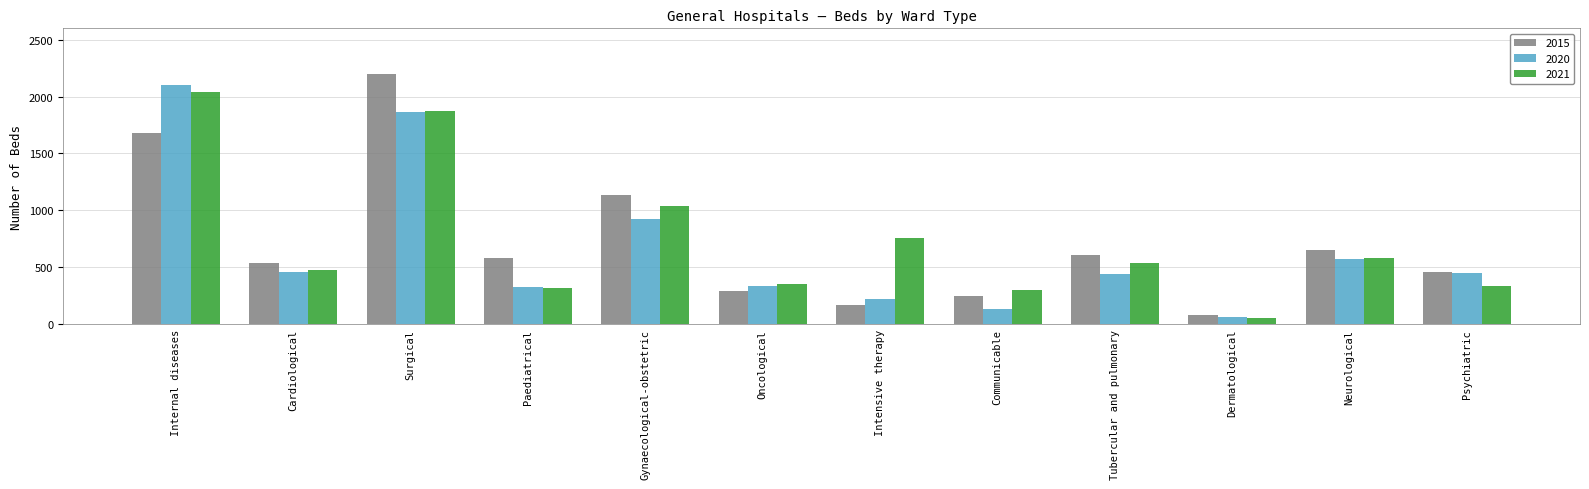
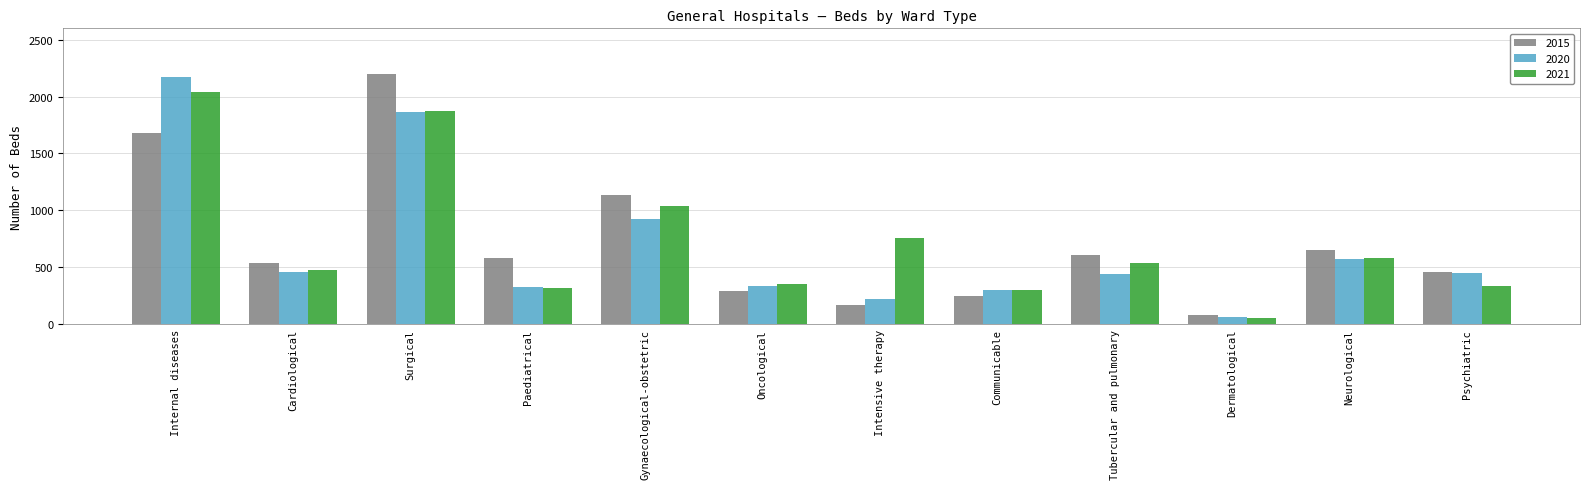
2020, Internal diseases: 2100 -> 2180
2020, Communicable: 130 -> 300
